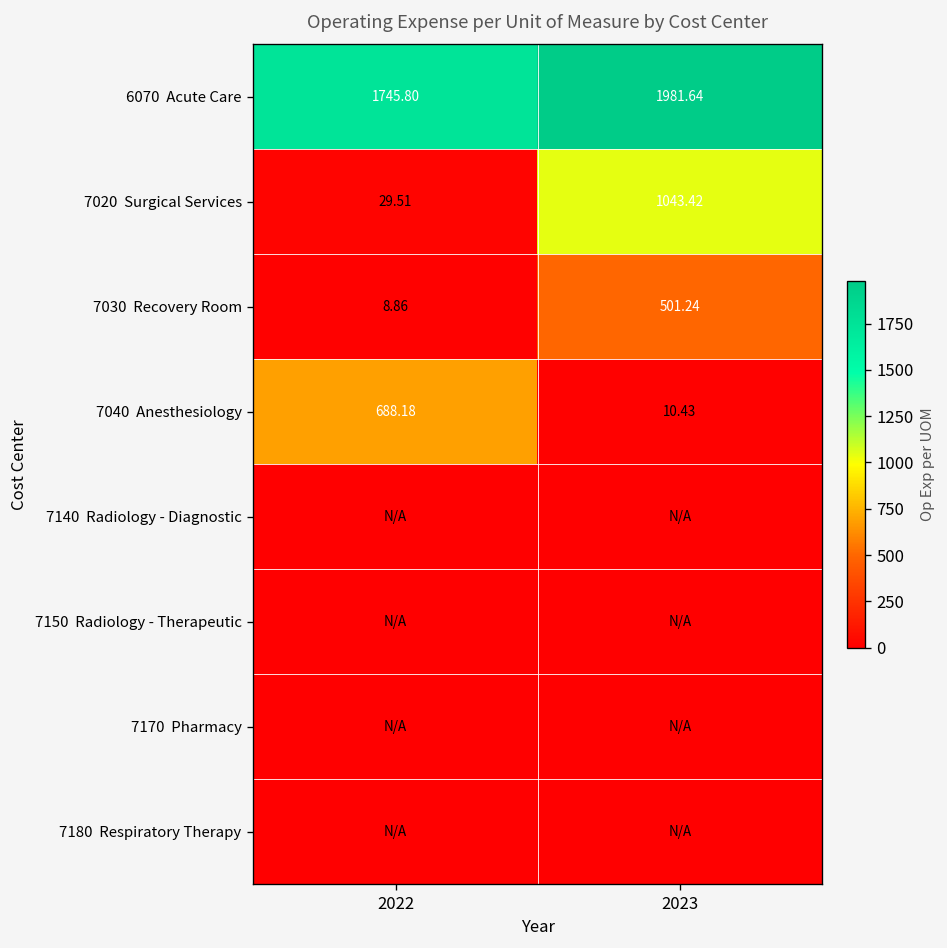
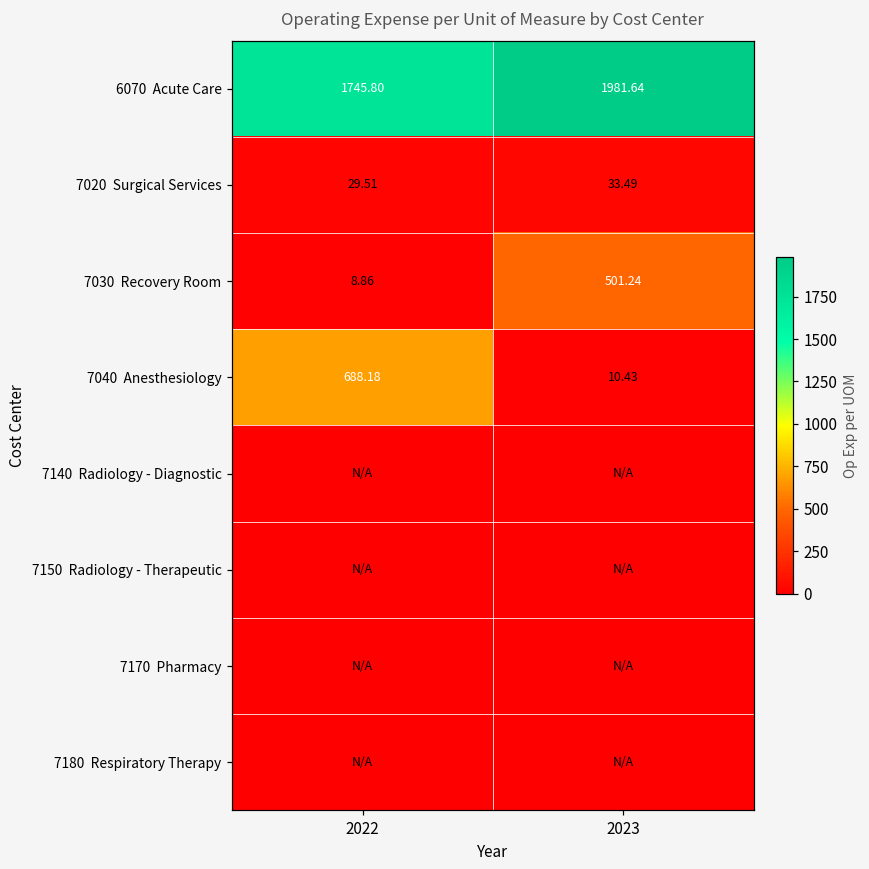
7020 Surgical Services, 2023: 1043.42 -> 33.49
